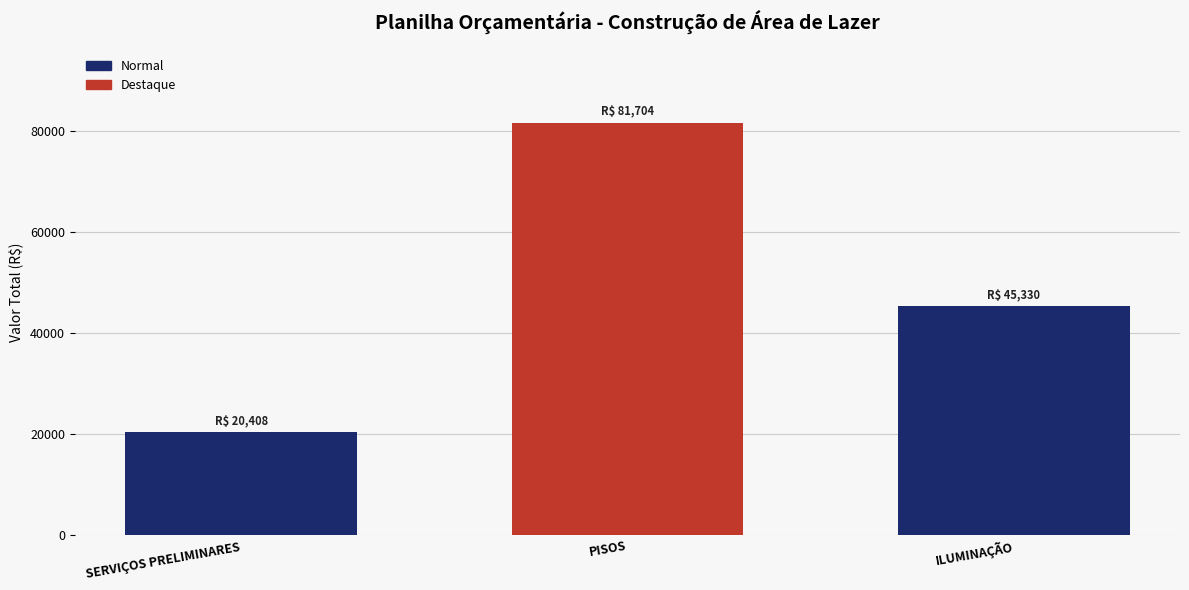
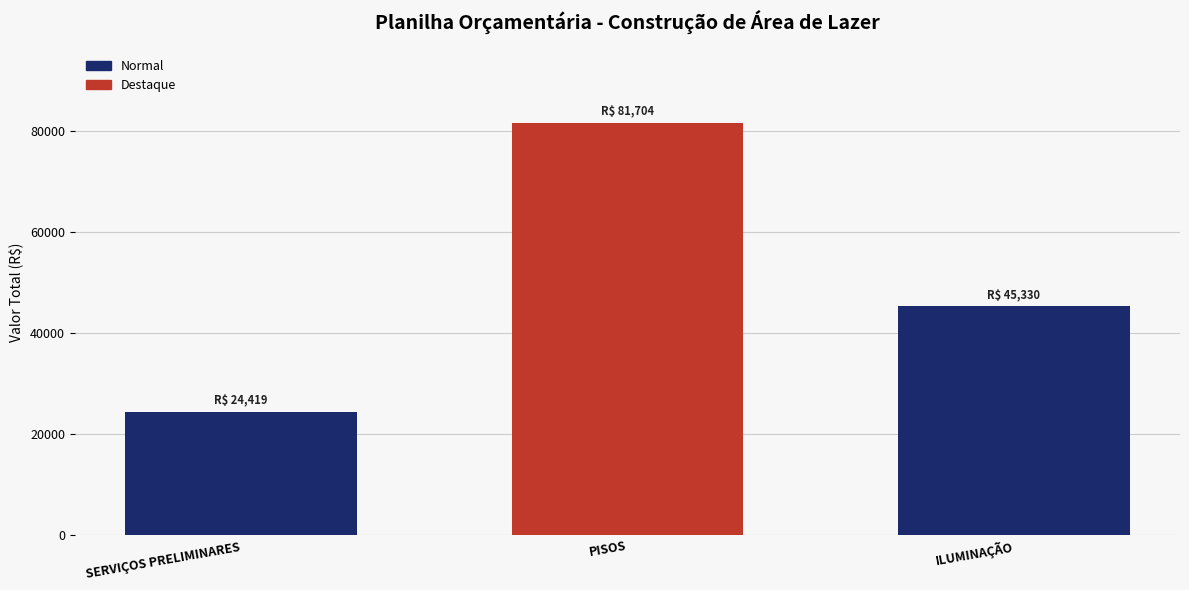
SERVIÇOS PRELIMINARES: 20,408 -> 24,419
